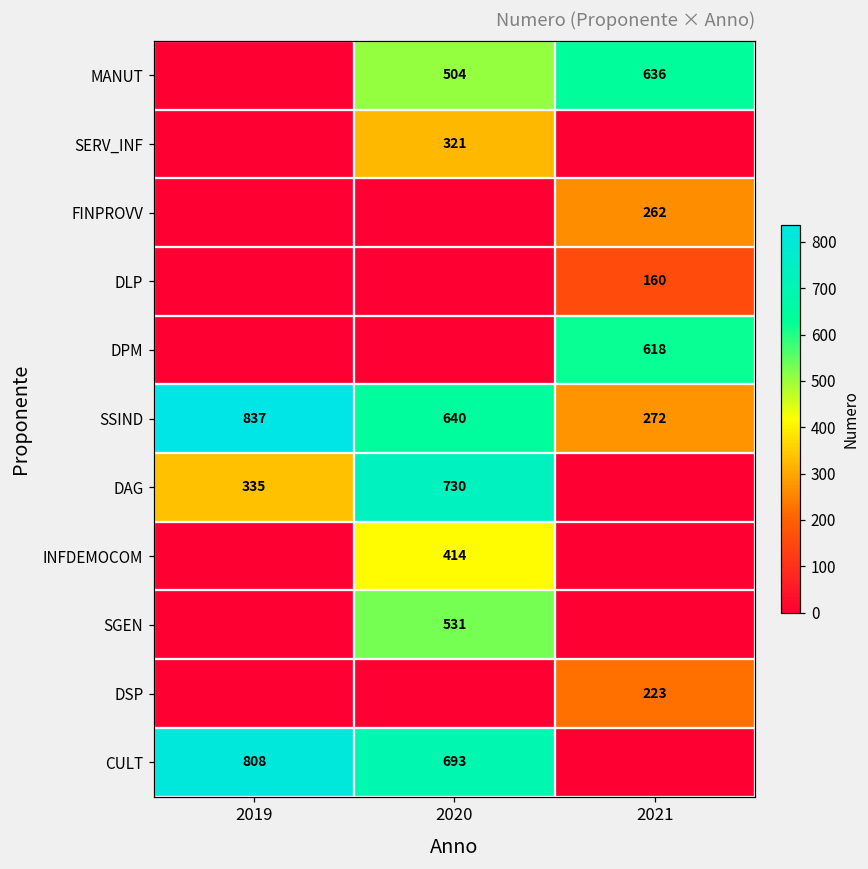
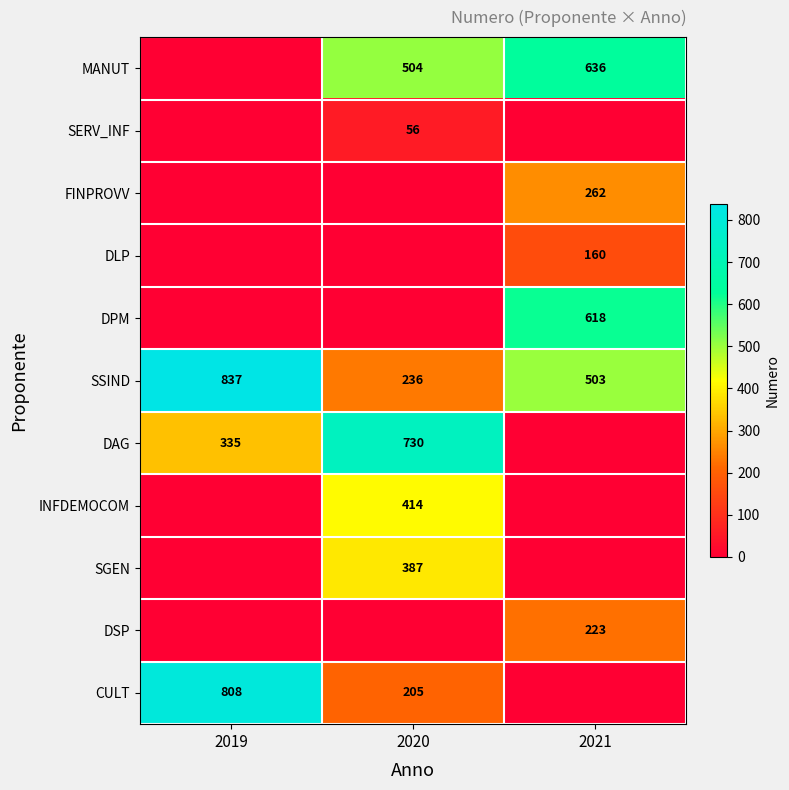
SERV_INF, 2020: 321 -> 56
SSIND, 2020: 640 -> 236
SSIND, 2021: 272 -> 503
SGEN, 2020: 531 -> 387
CULT, 2020: 693 -> 205
